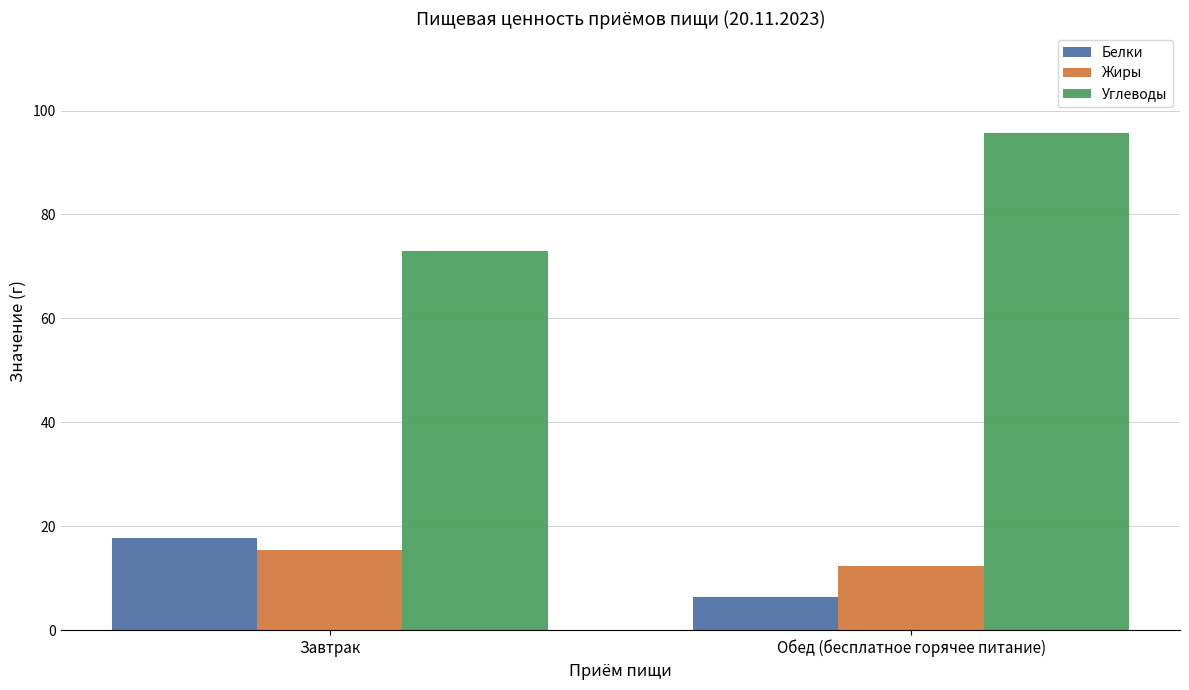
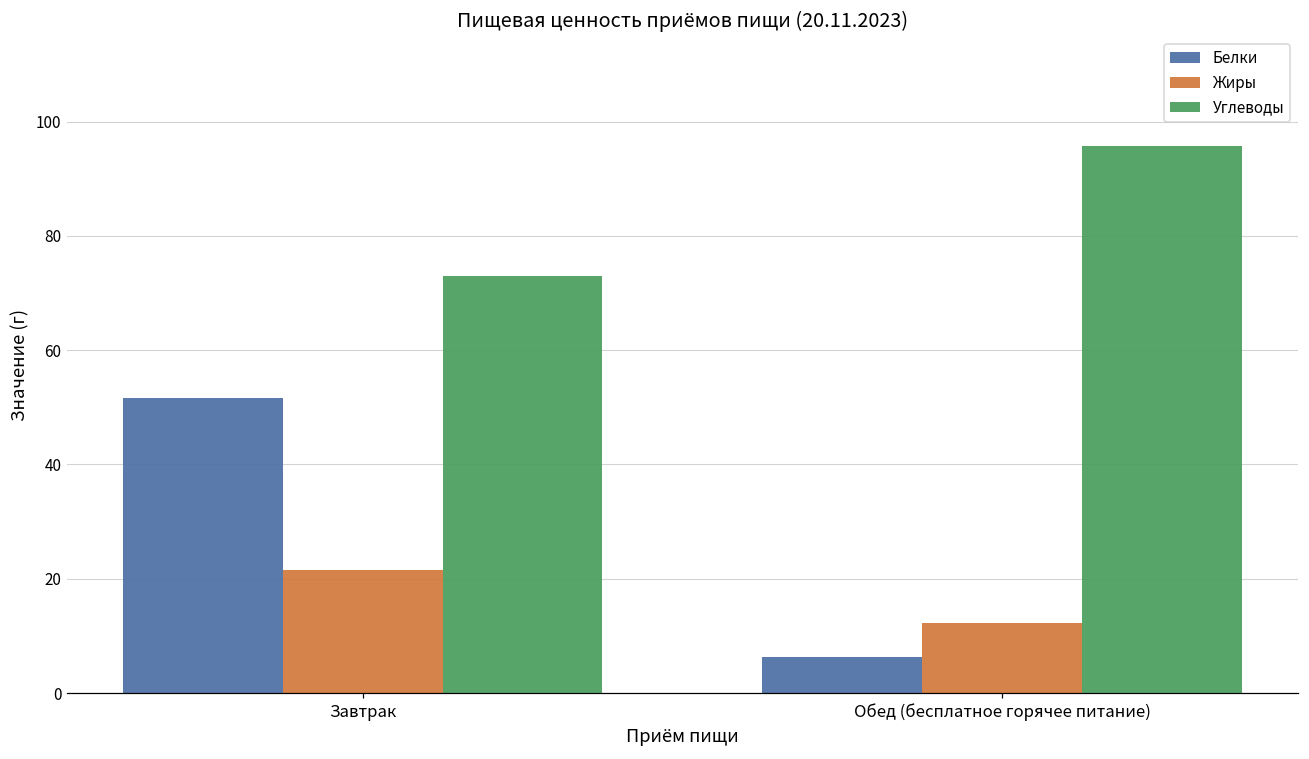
Белки, Завтрак: 18 -> 52
Жиры, Завтрак: 15 -> 22
